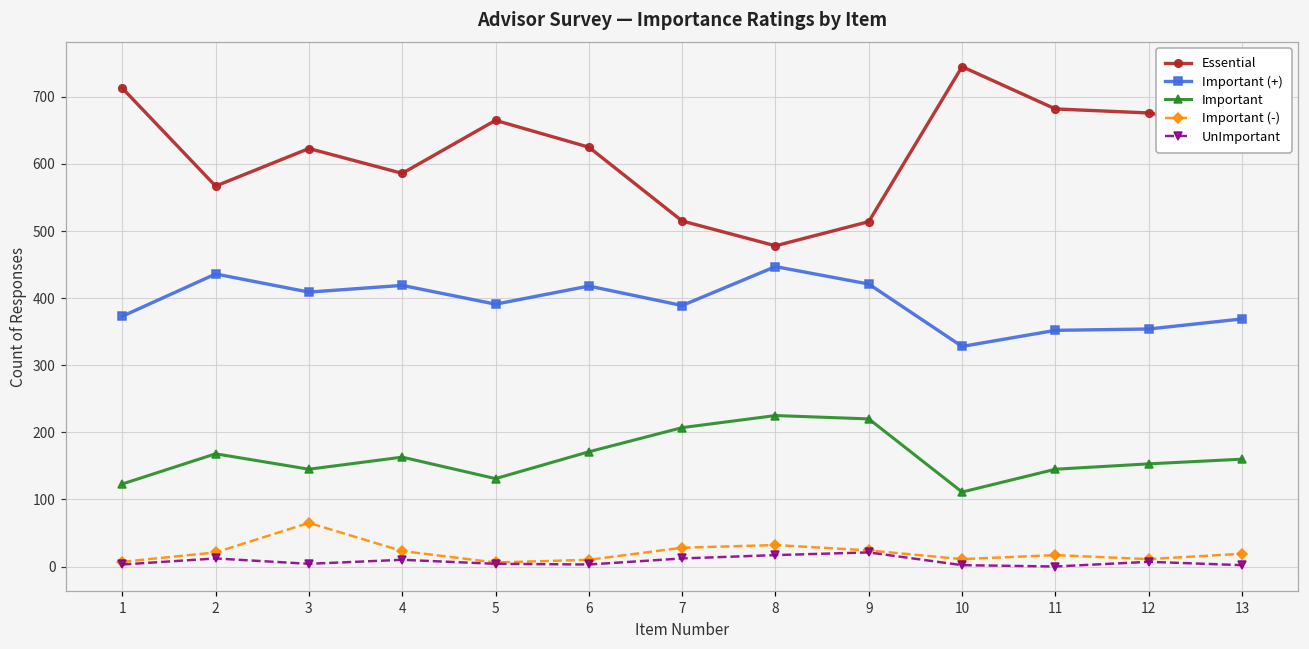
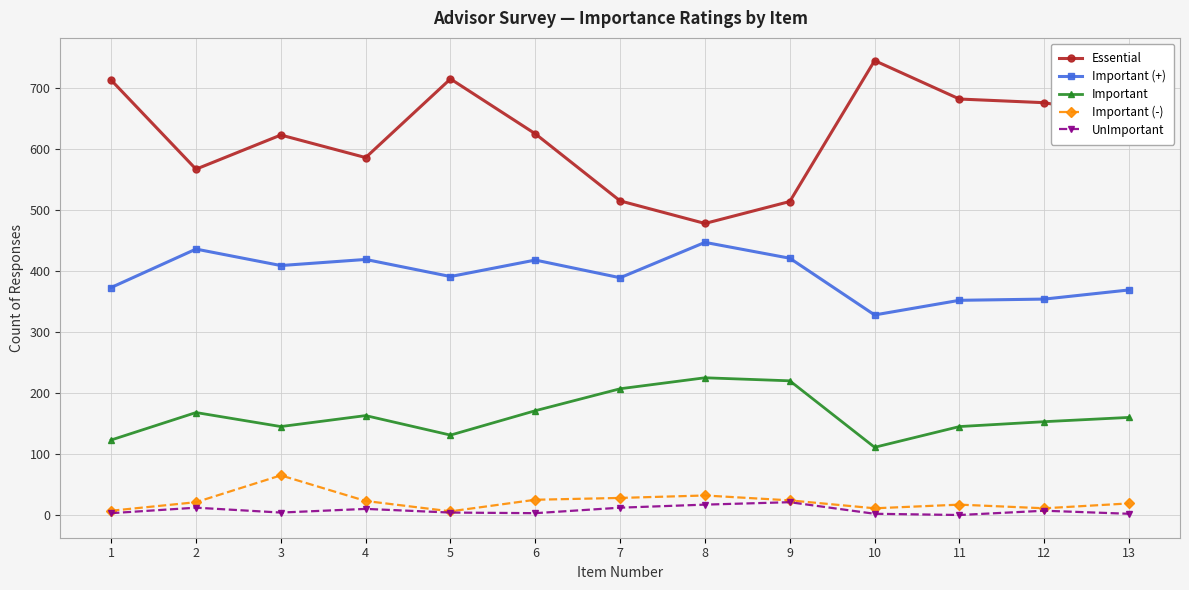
Essential, 5: 670 -> 720
Important (-), 6: 10 -> 30
